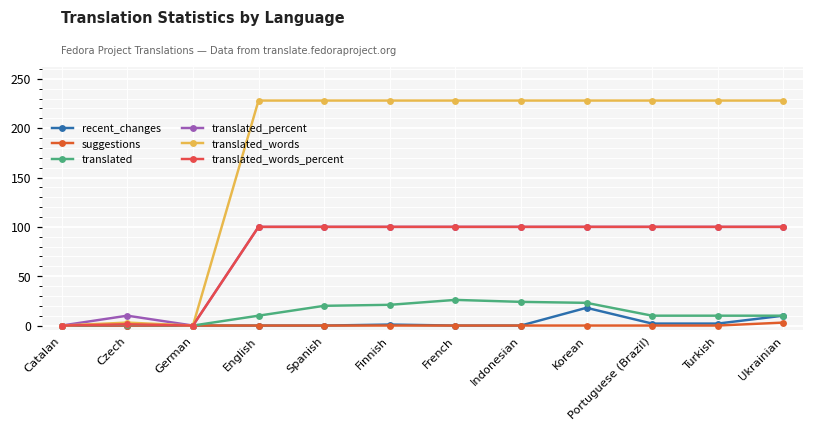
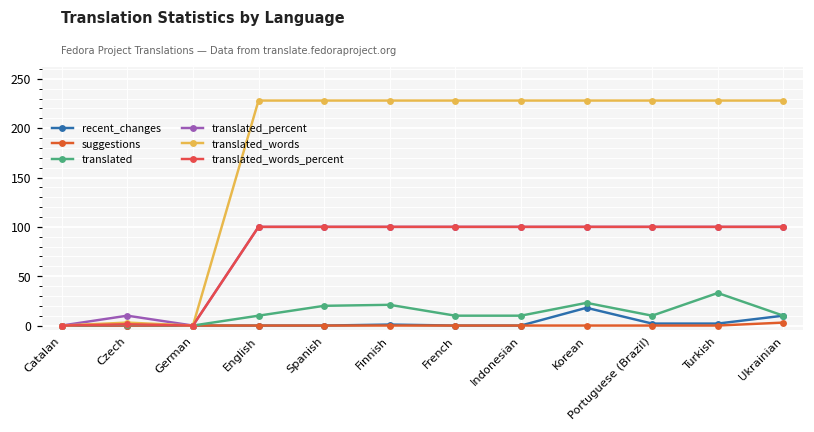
translated, French: 30 -> 10
translated, Indonesian: 20 -> 10
translated, Turkish: 10 -> 30
